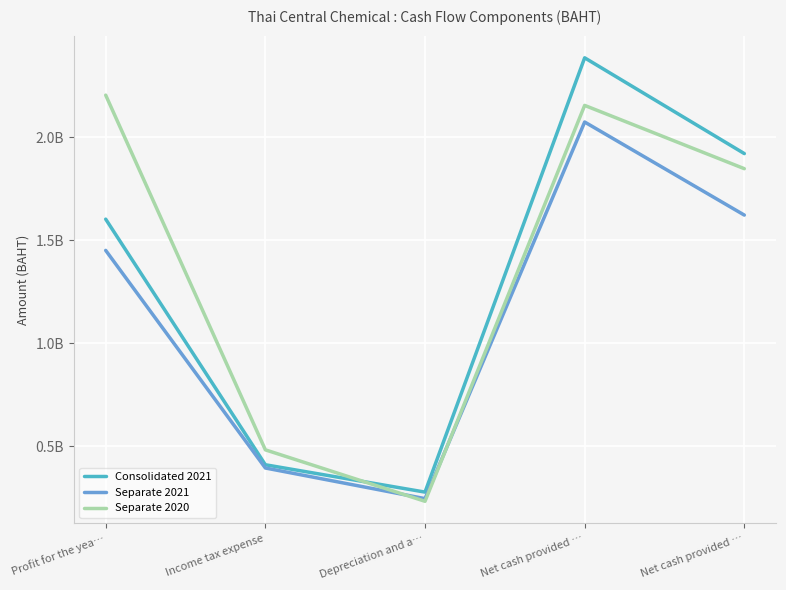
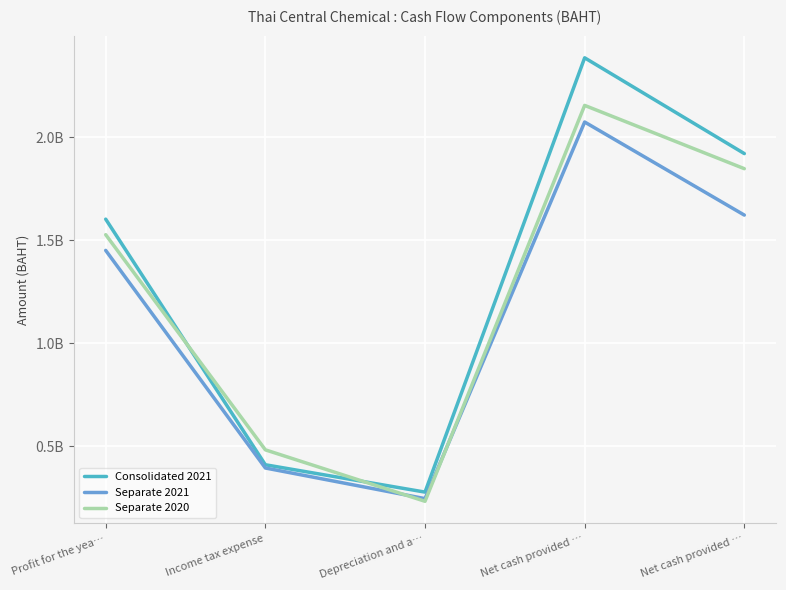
Separate 2020, Profit for the yea…: 2200000000 -> 1530000000
